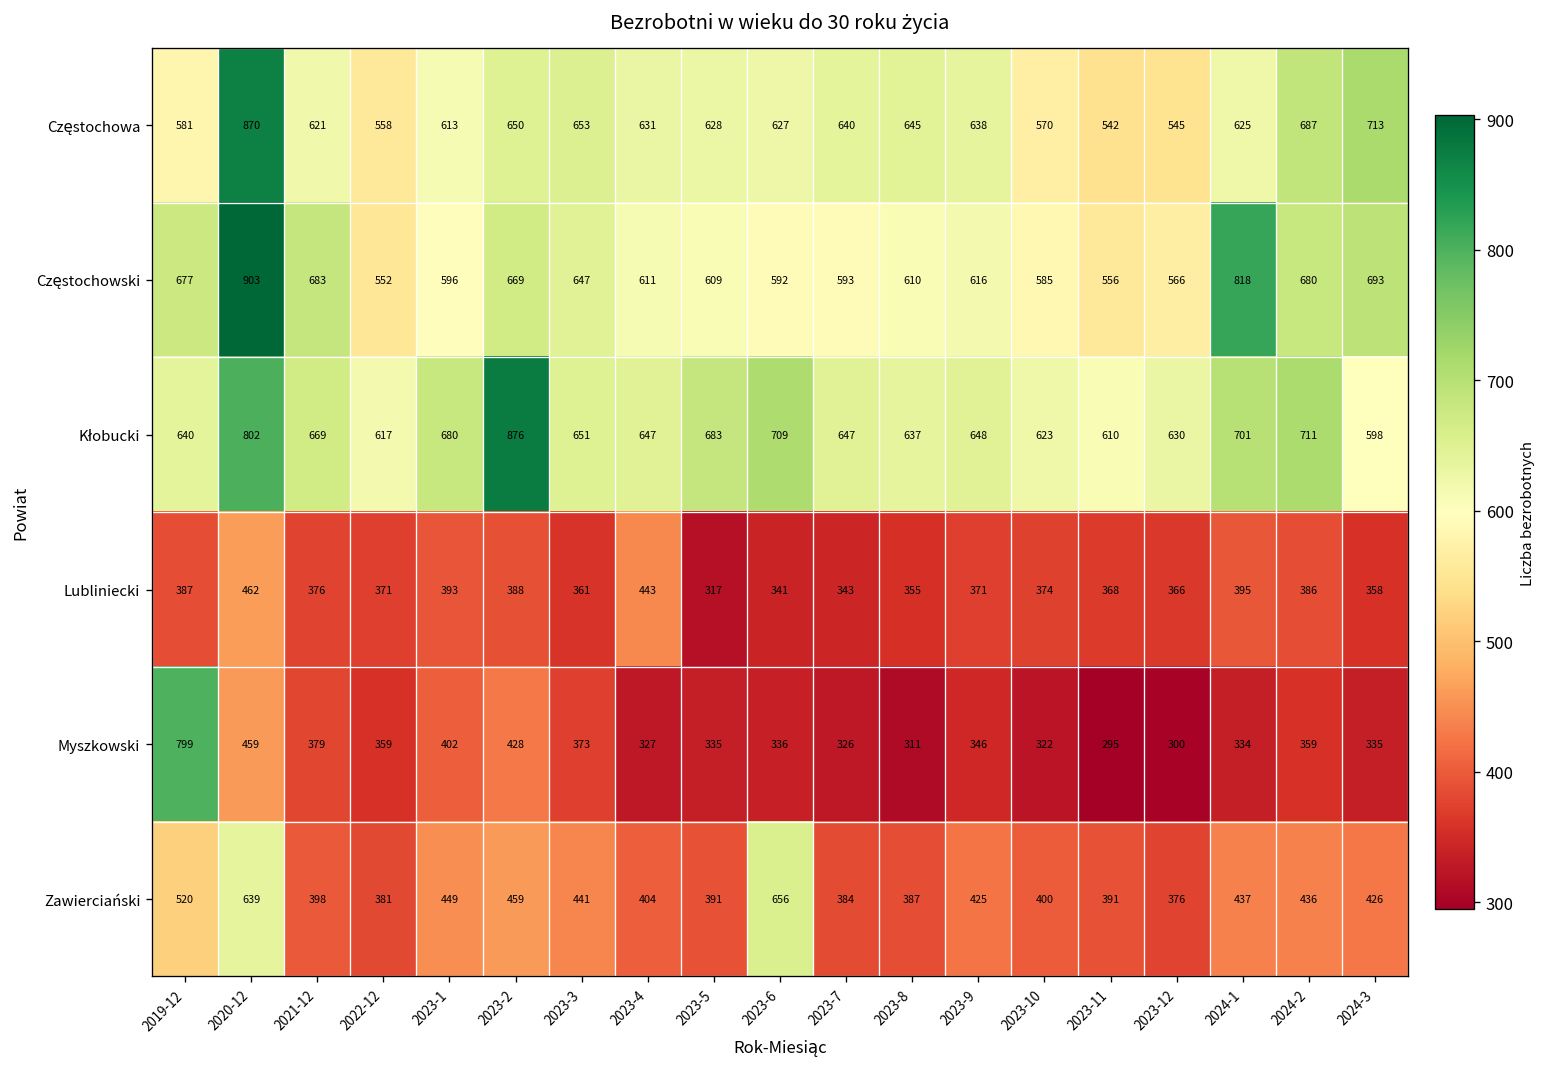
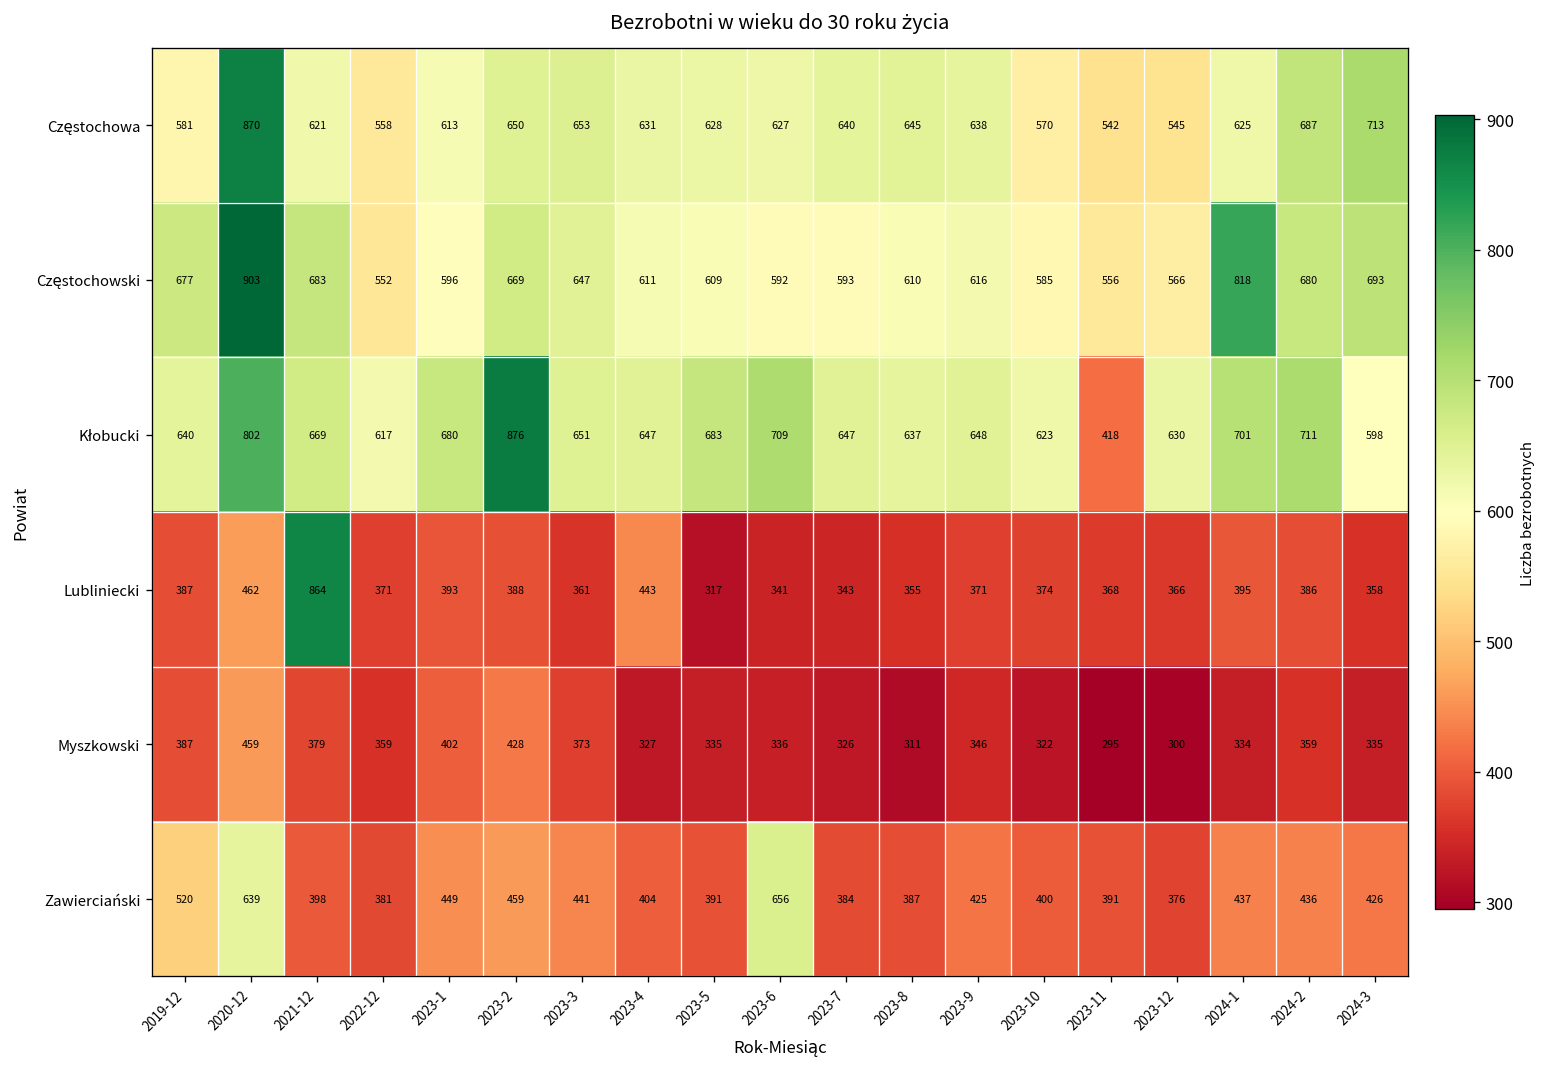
Kłobucki, 2023-11: 610 -> 418
Lubliniecki, 2021-12: 376 -> 864
Myszkowski, 2019-12: 799 -> 387
